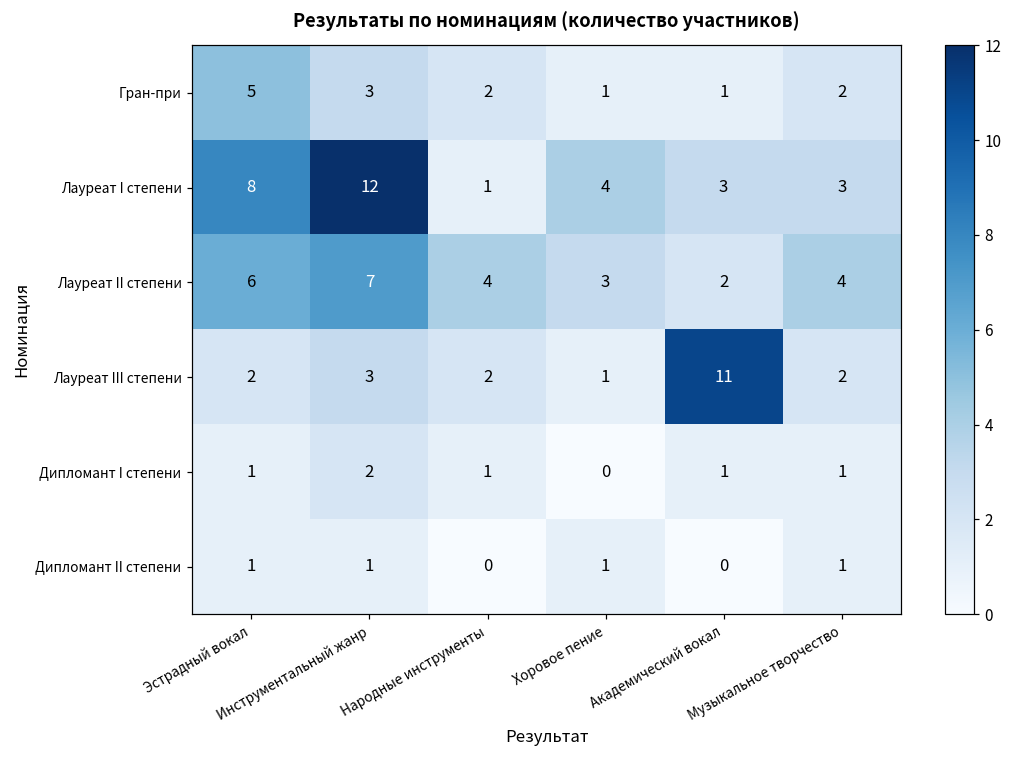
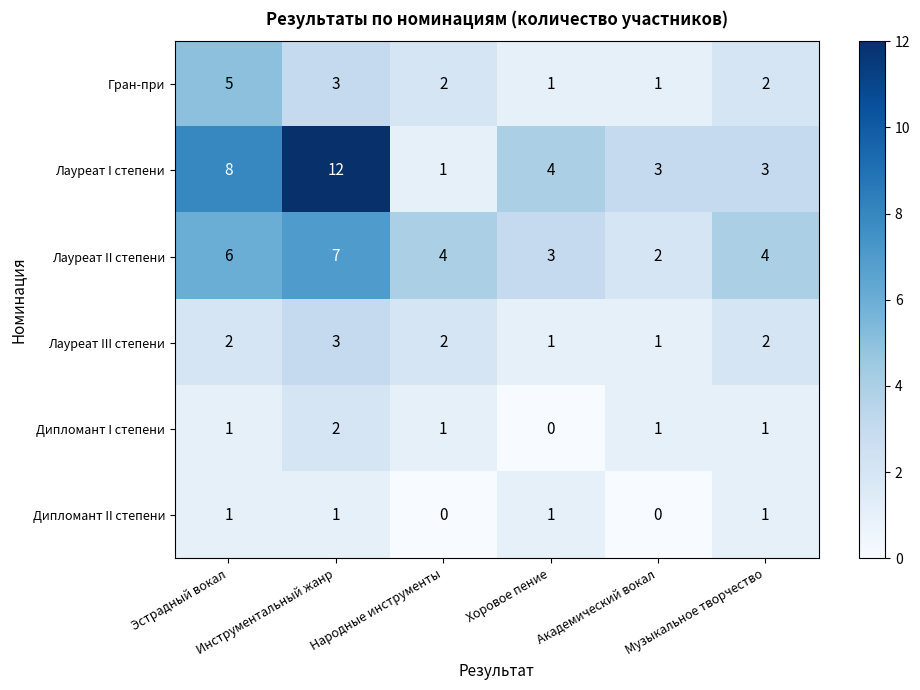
Лауреат III степени, Академический вокал: 11 -> 1
